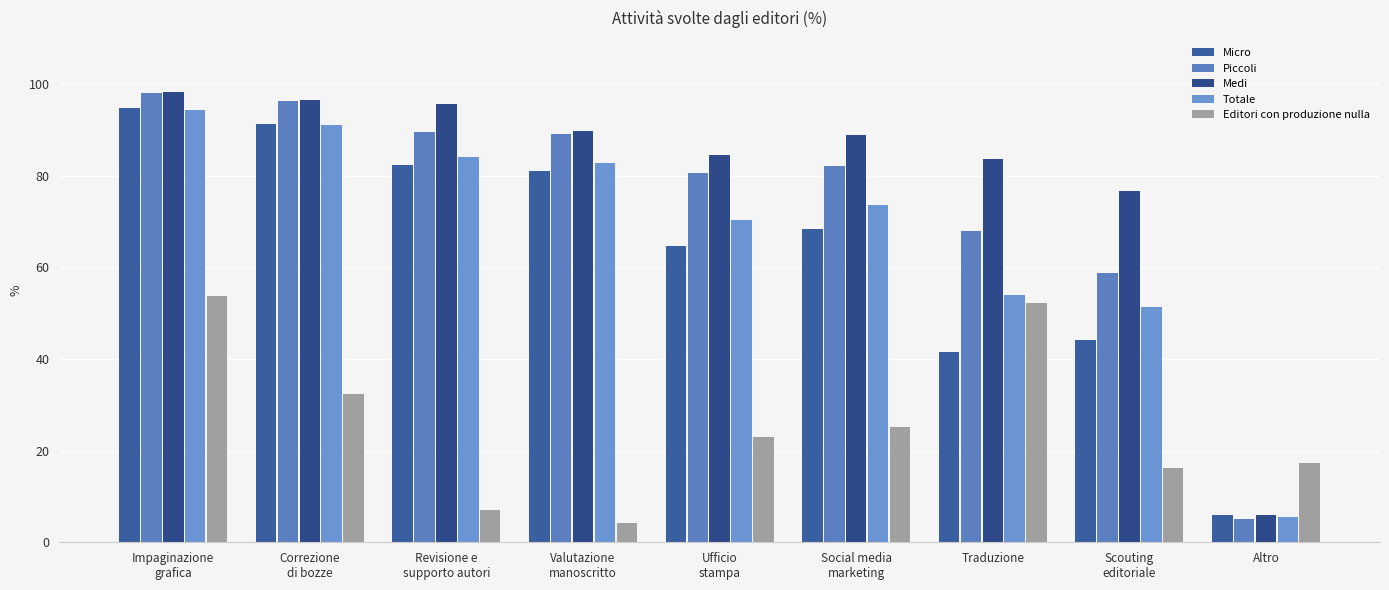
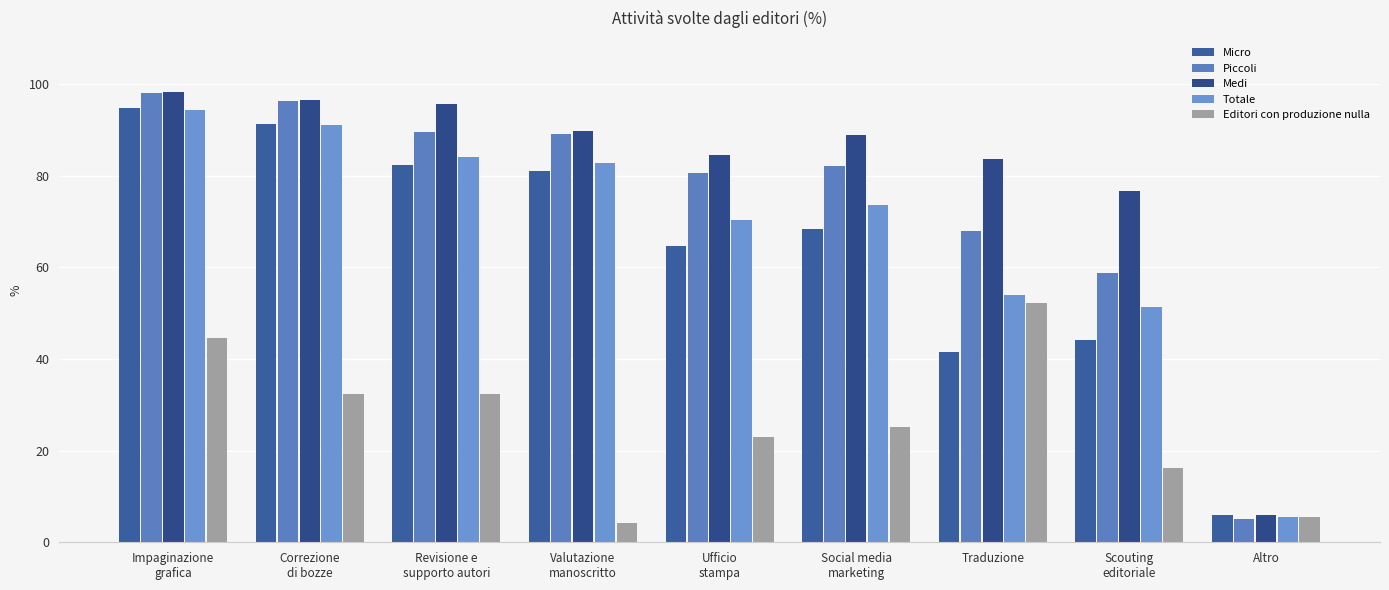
Editori con produzione nulla, Impaginazione grafica: 54 -> 45
Editori con produzione nulla, Revisione e supporto autori: 7 -> 32
Editori con produzione nulla, Altro: 17 -> 5
